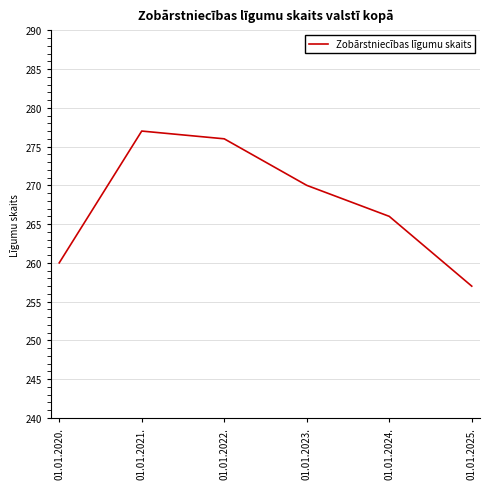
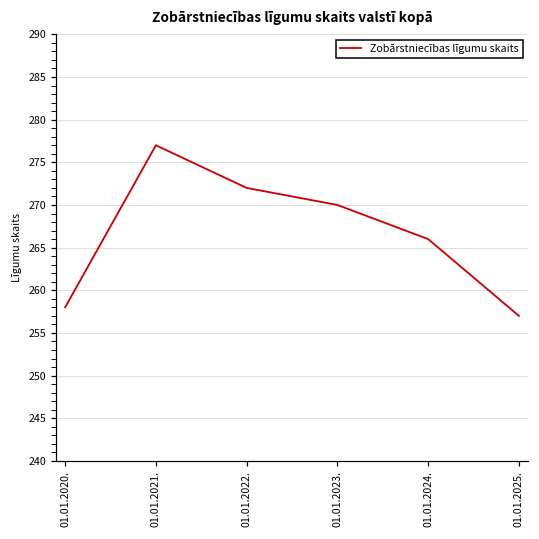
01.01.2020.: 260 -> 258
01.01.2022.: 276 -> 272
